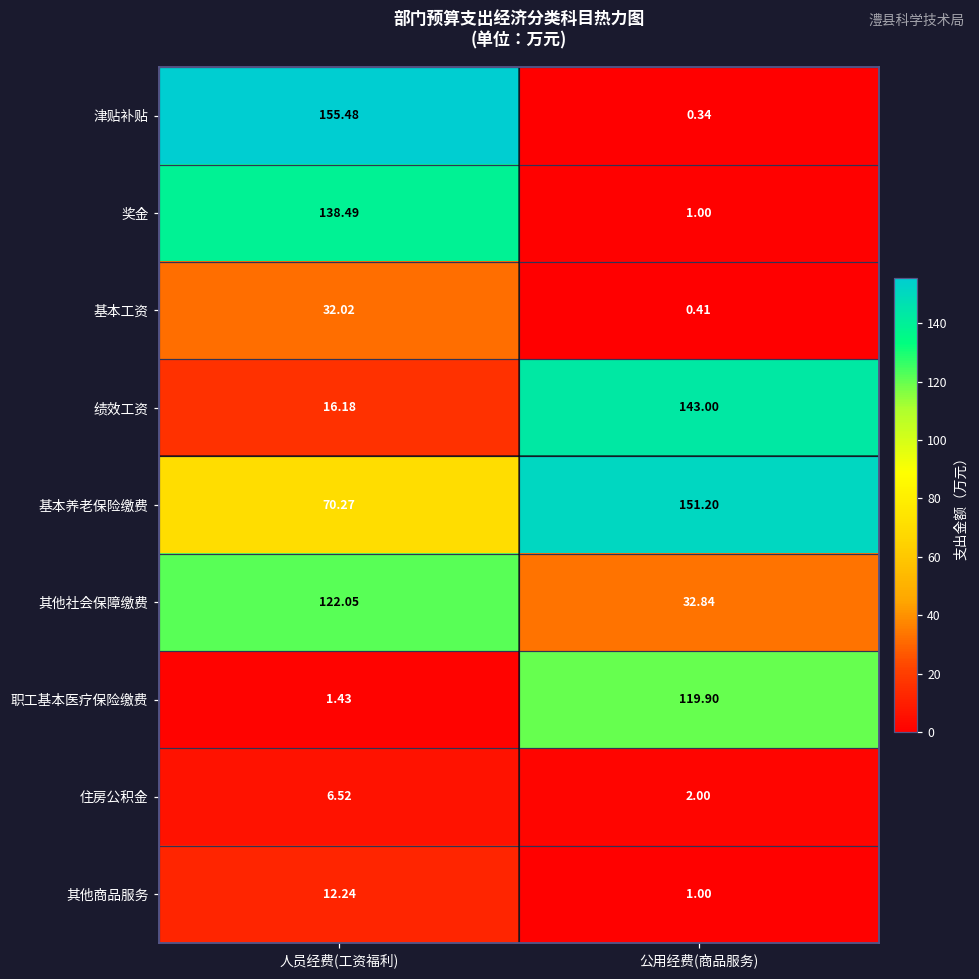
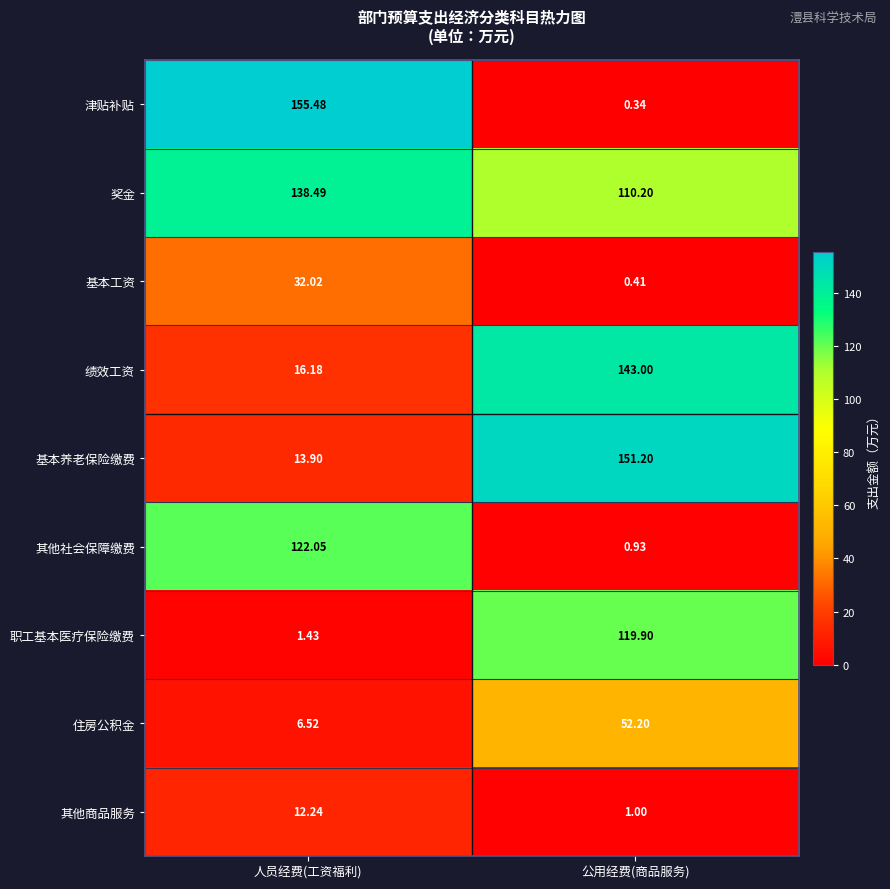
奖金, 公用经费(商品服务): 1.00 -> 110.20
基本养老保险缴费, 人员经费(工资福利): 70.27 -> 13.90
其他社会保障缴费, 公用经费(商品服务): 32.84 -> 0.93
住房公积金, 公用经费(商品服务): 2.00 -> 52.20
